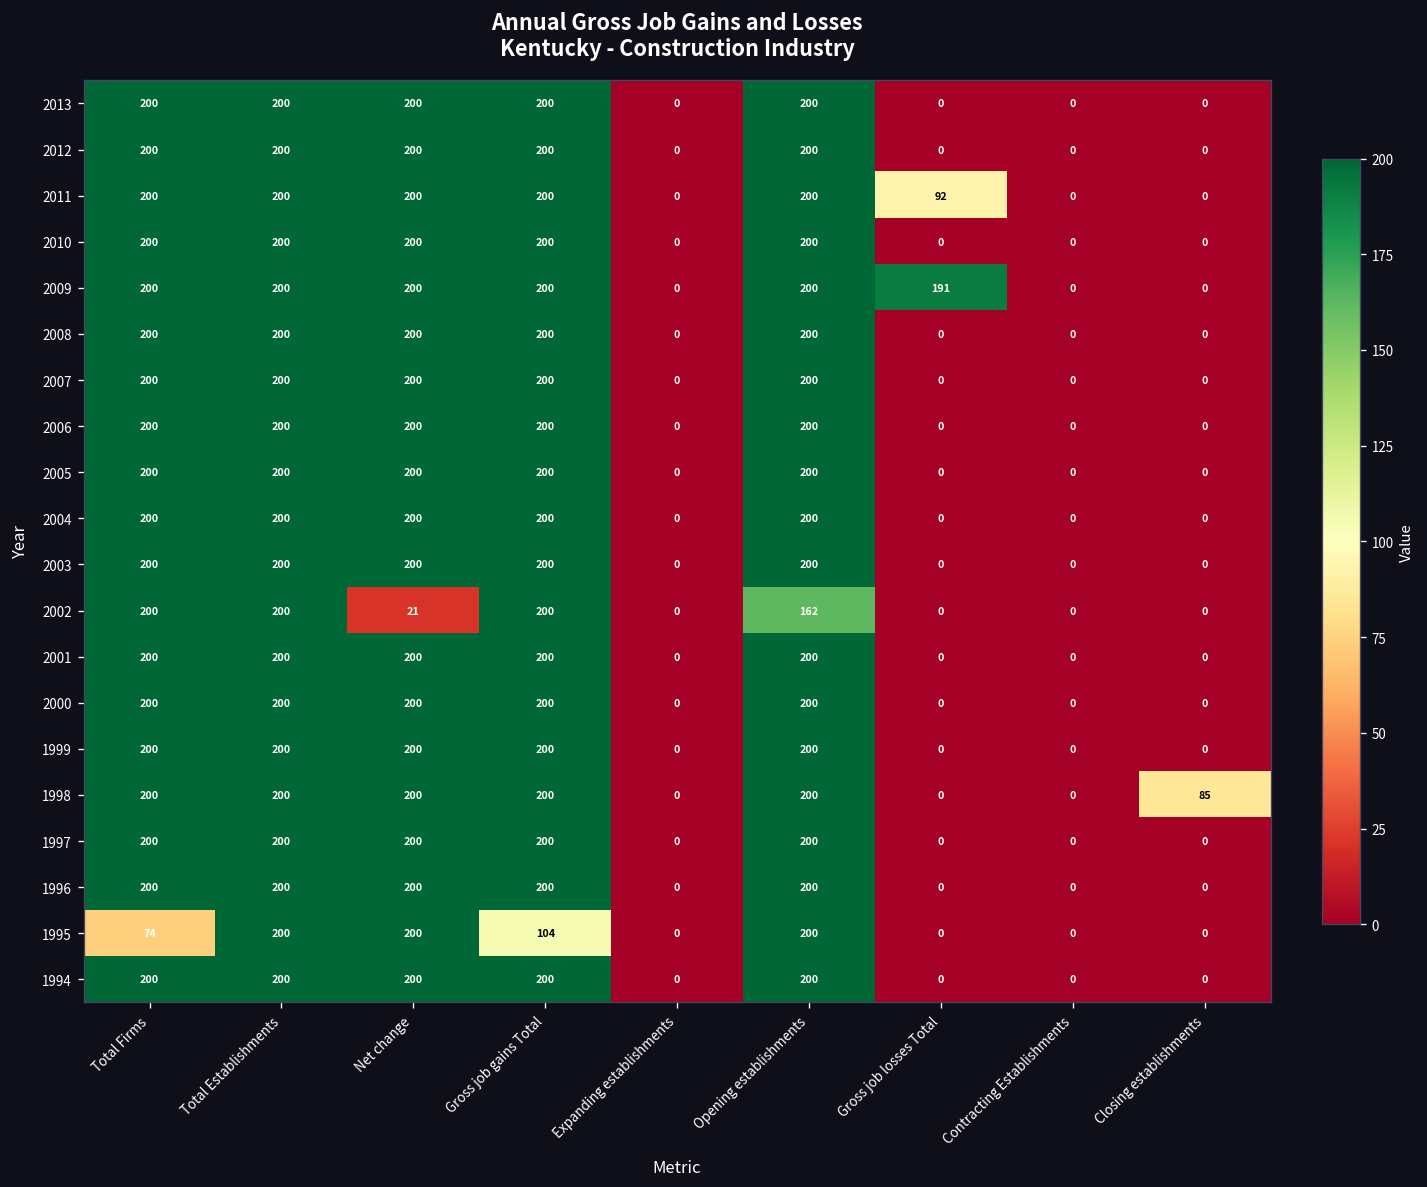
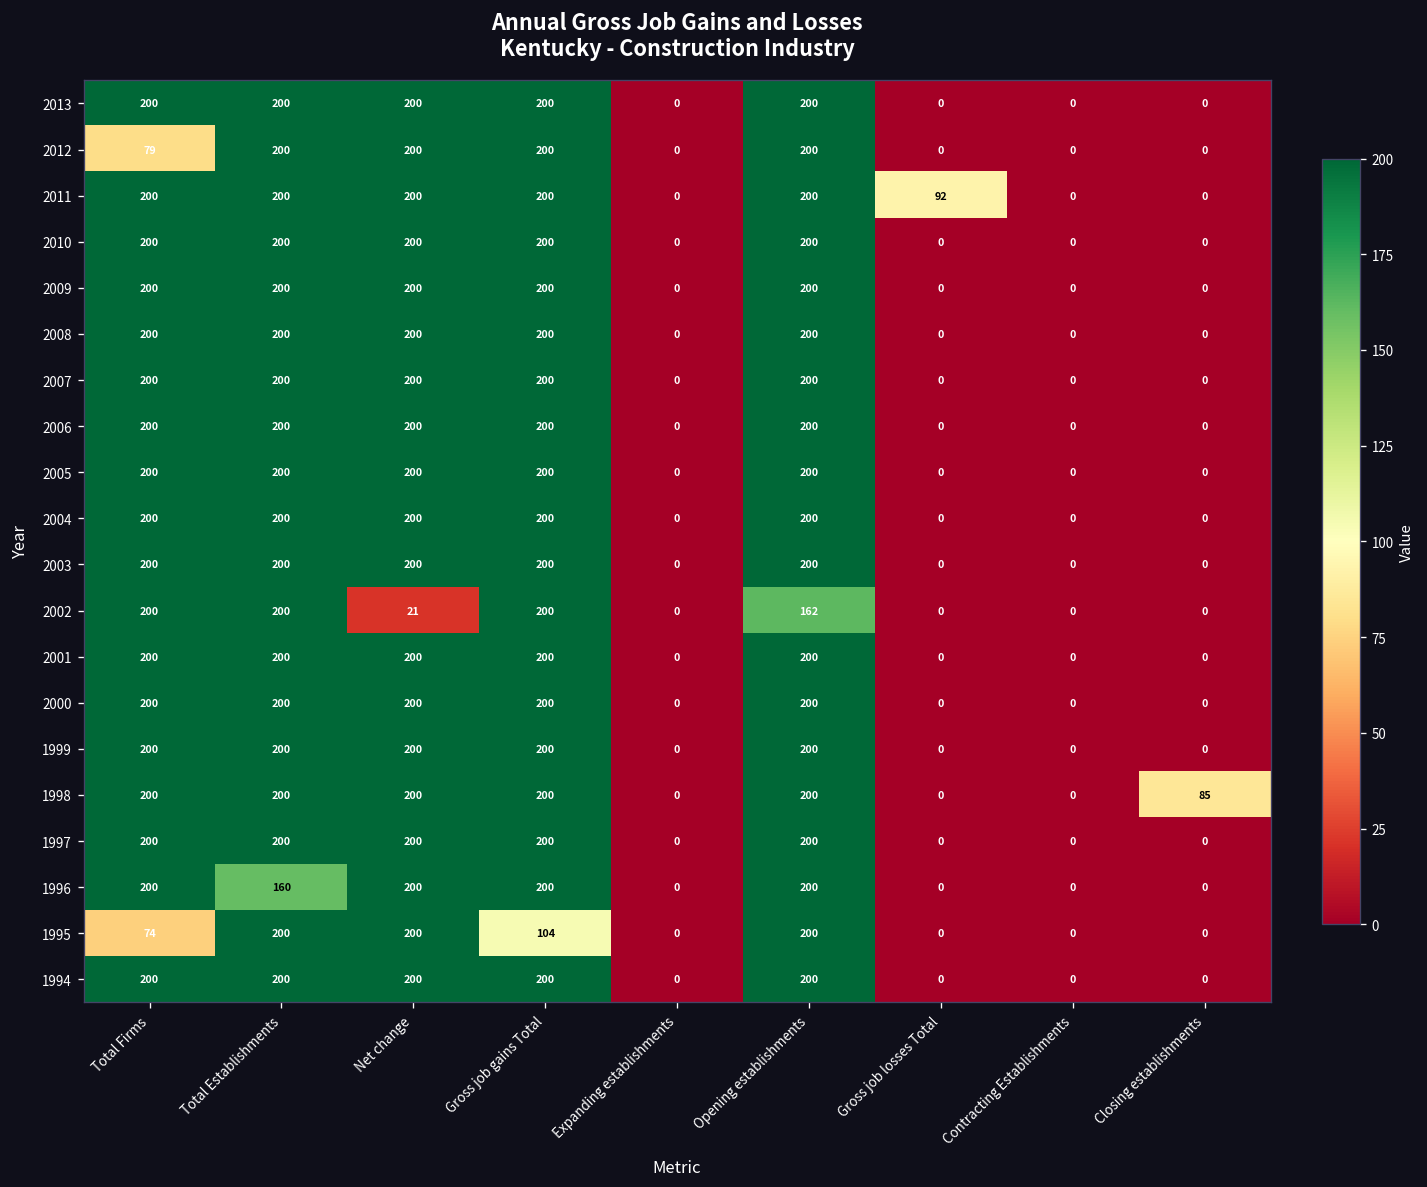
2012, Total Firms: 200 -> 79
2009, Gross job losses Total: 191 -> 0
1996, Total Establishments: 200 -> 160
